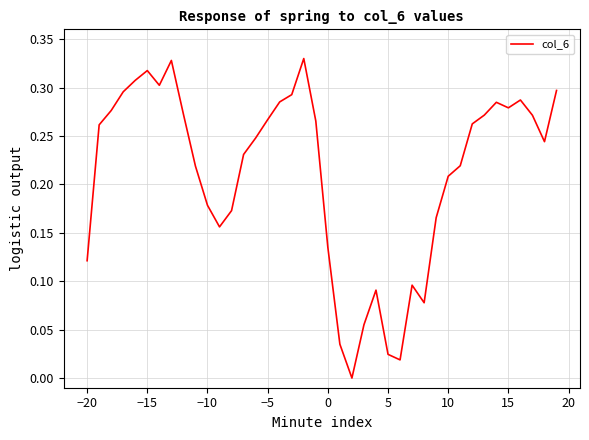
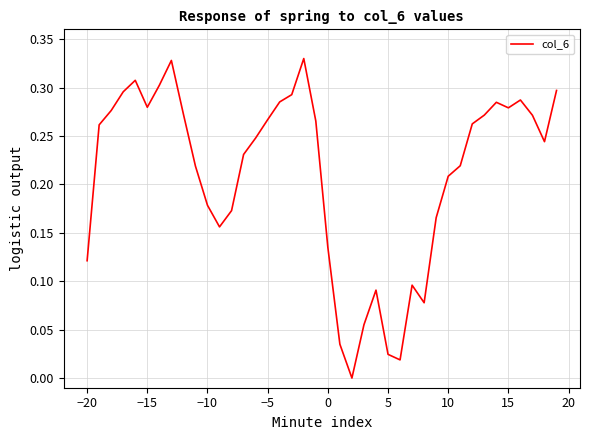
−15: 0.32 -> 0.28
